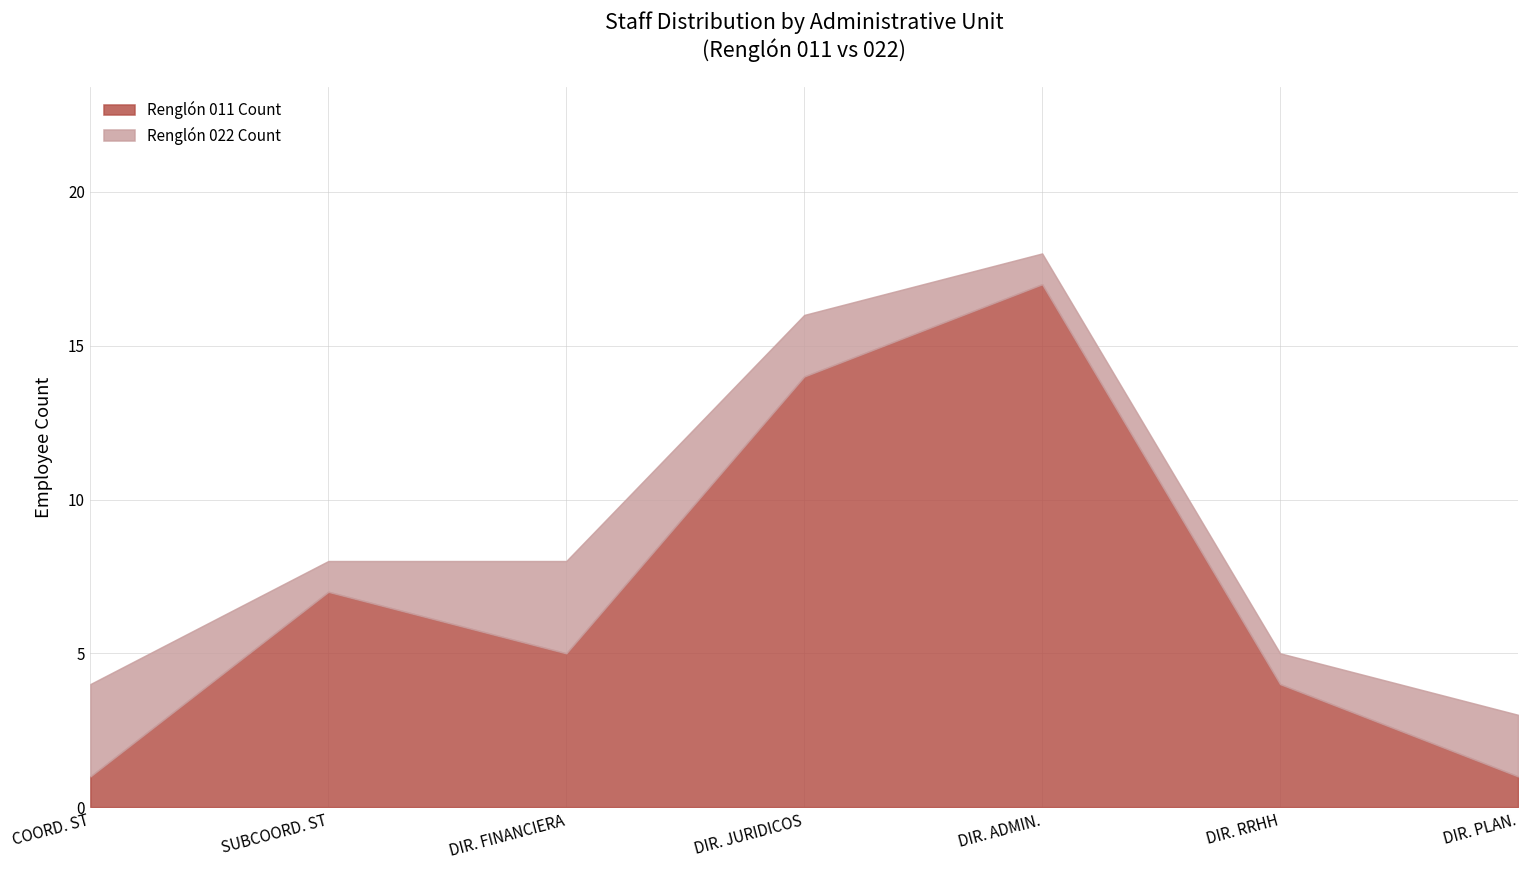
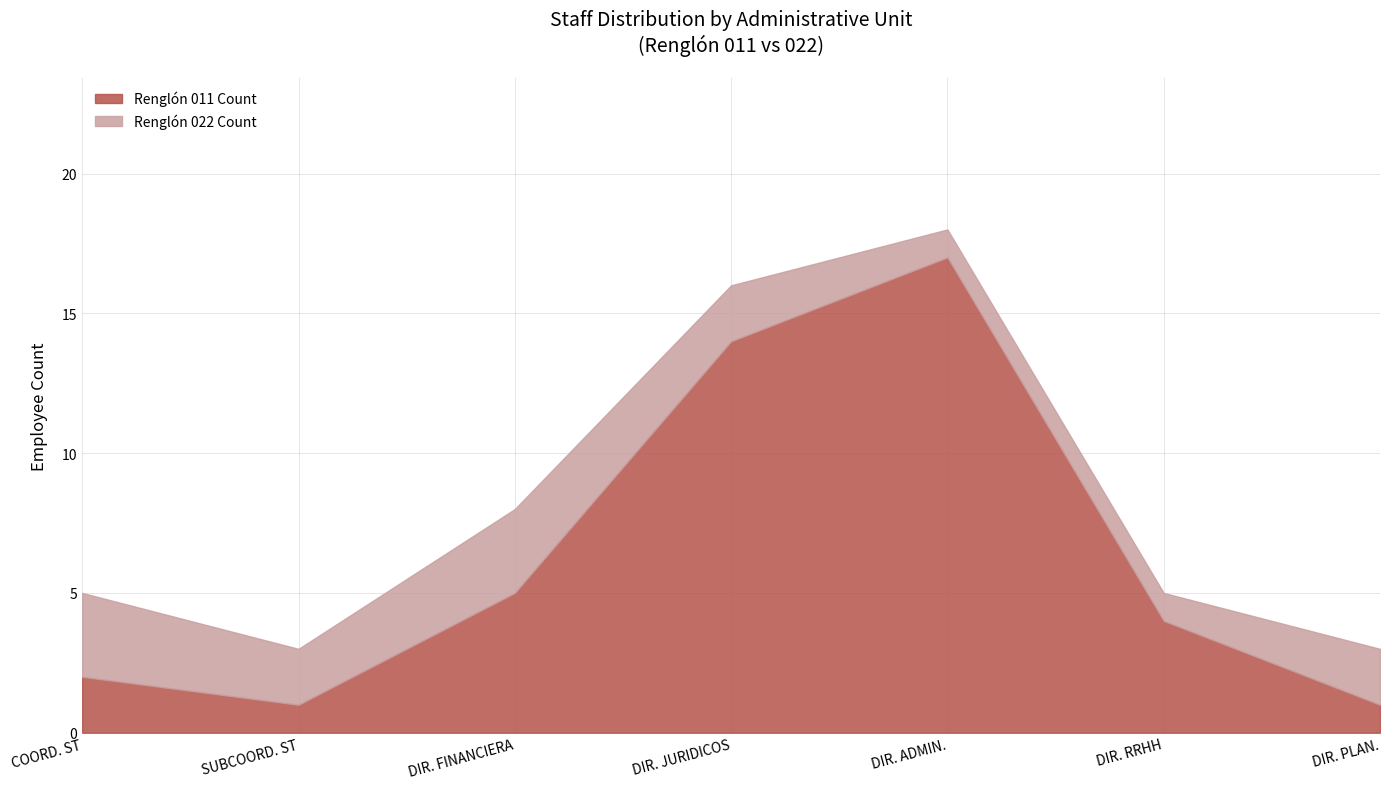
Renglón 011 Count, COORD. ST: 1 -> 2
Renglón 011 Count, SUBCOORD. ST: 7 -> 1
Renglón 022 Count, SUBCOORD. ST: 1 -> 2
